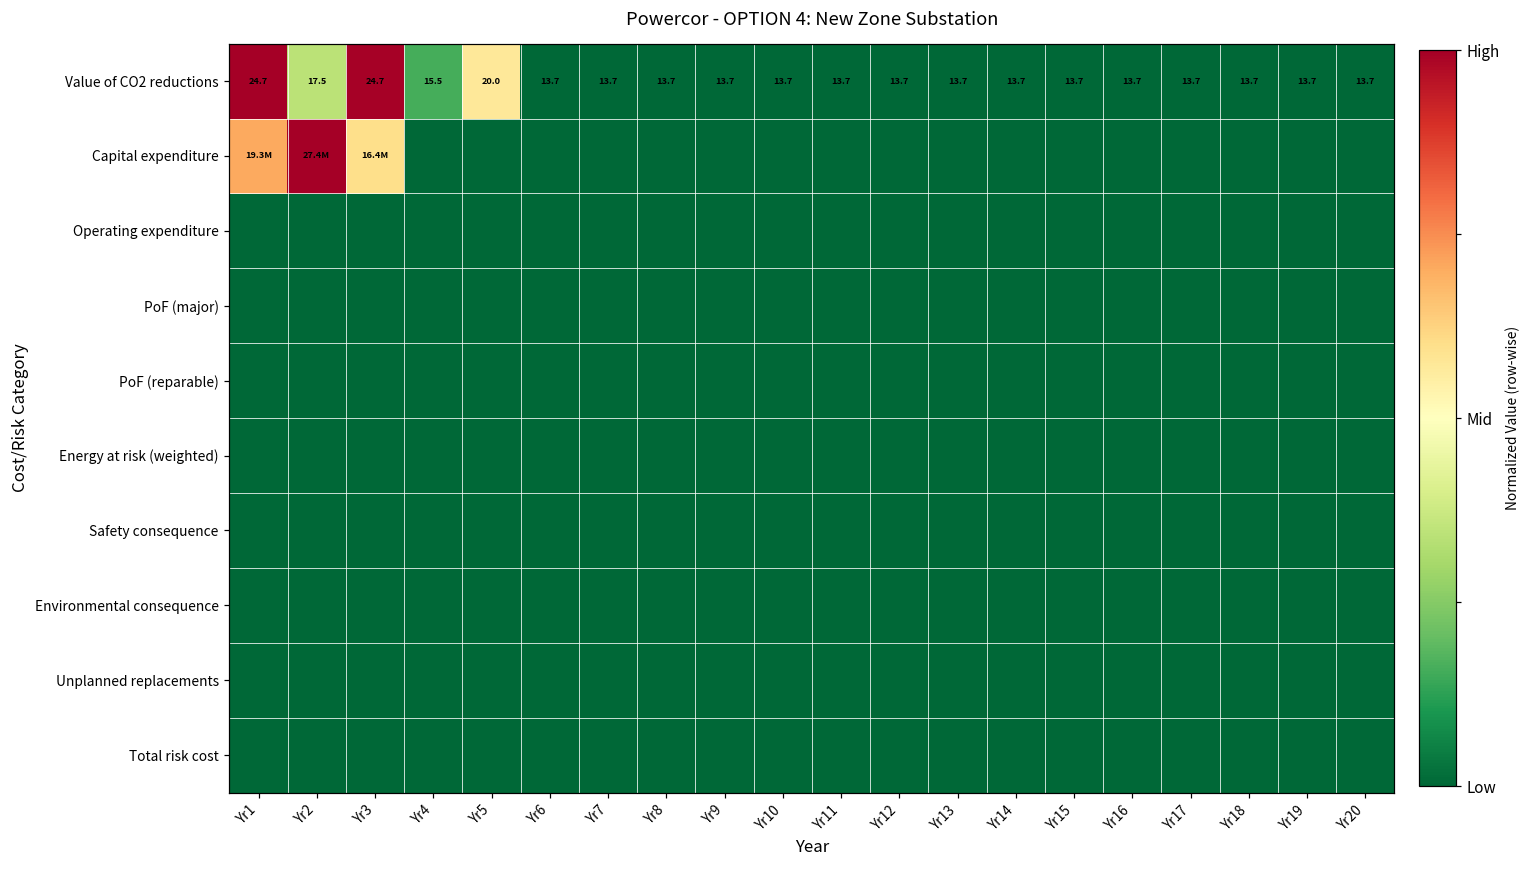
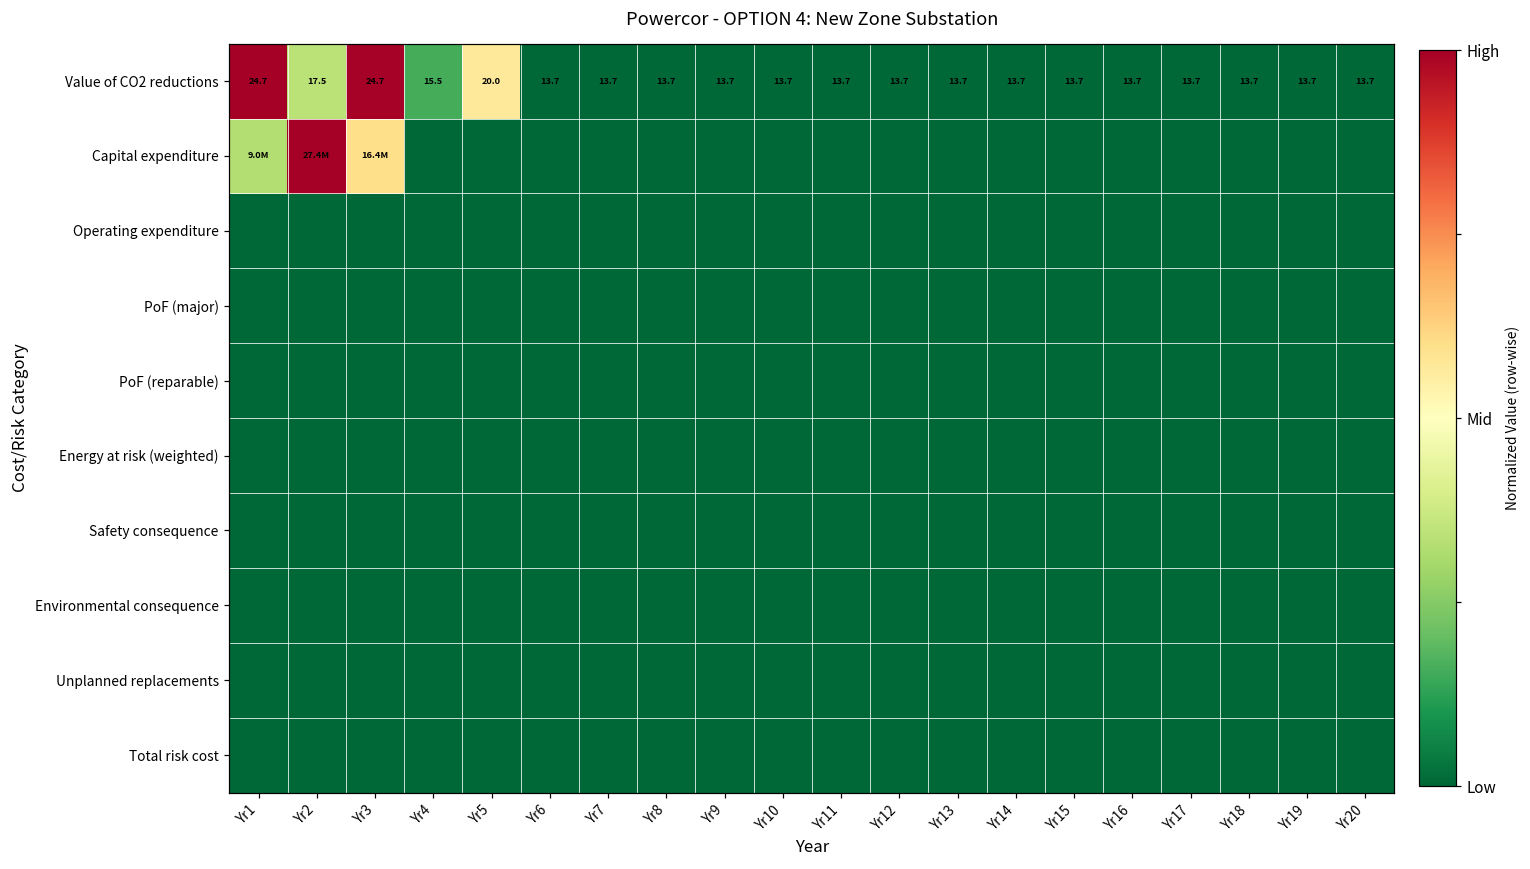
Capital expenditure, Yr1: 19.3M -> 9.0M
